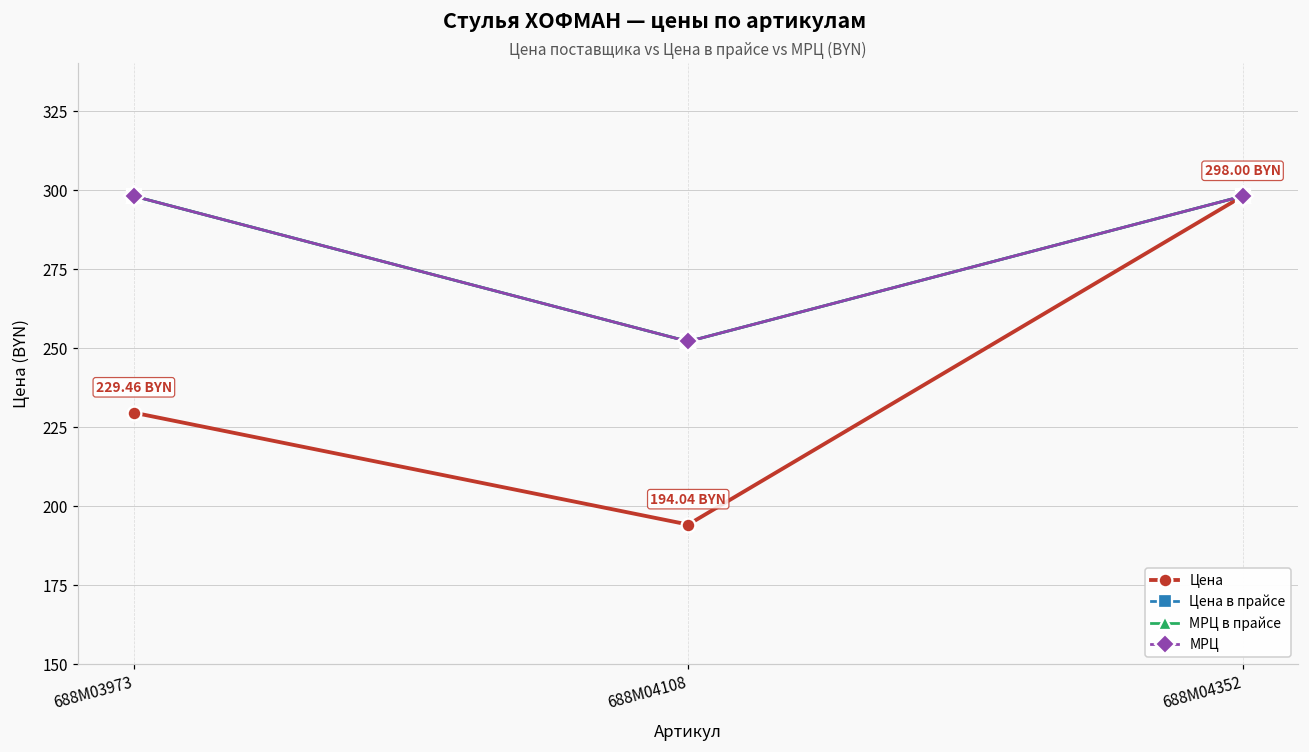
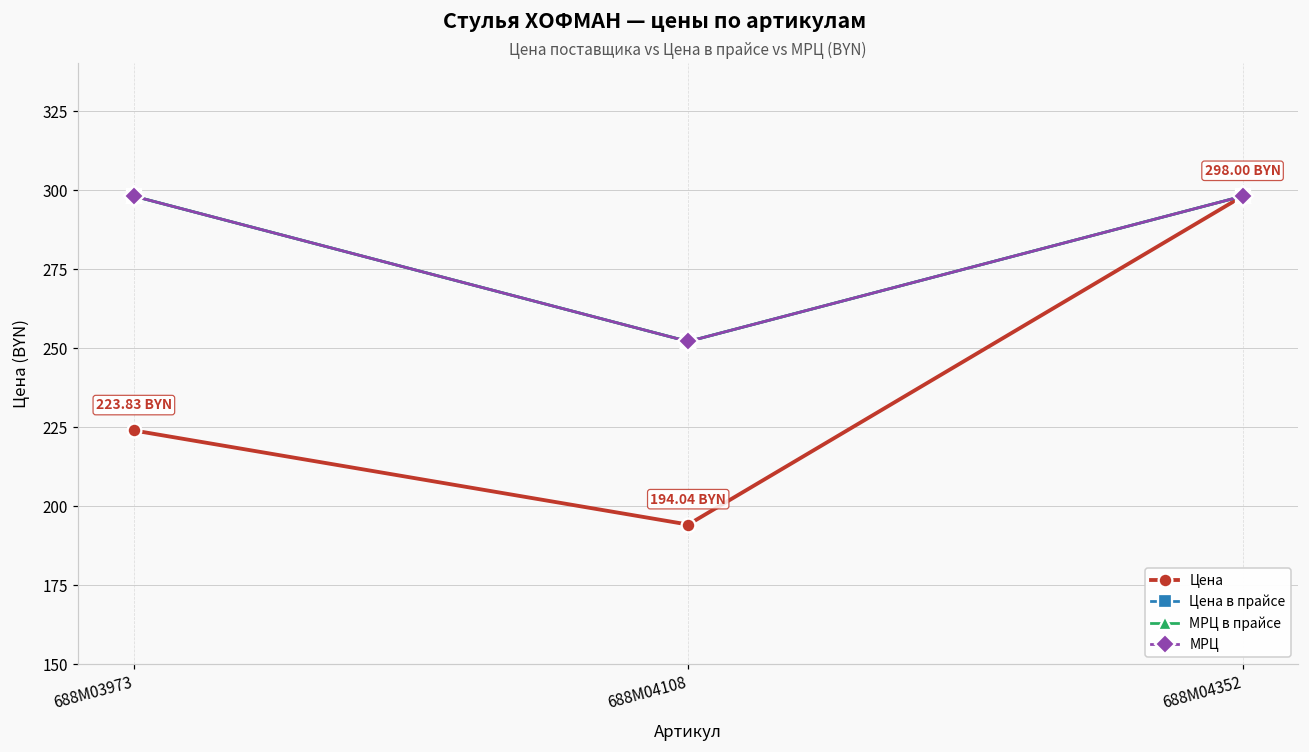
Цена, 688M03973: 229.46 -> 223.83
